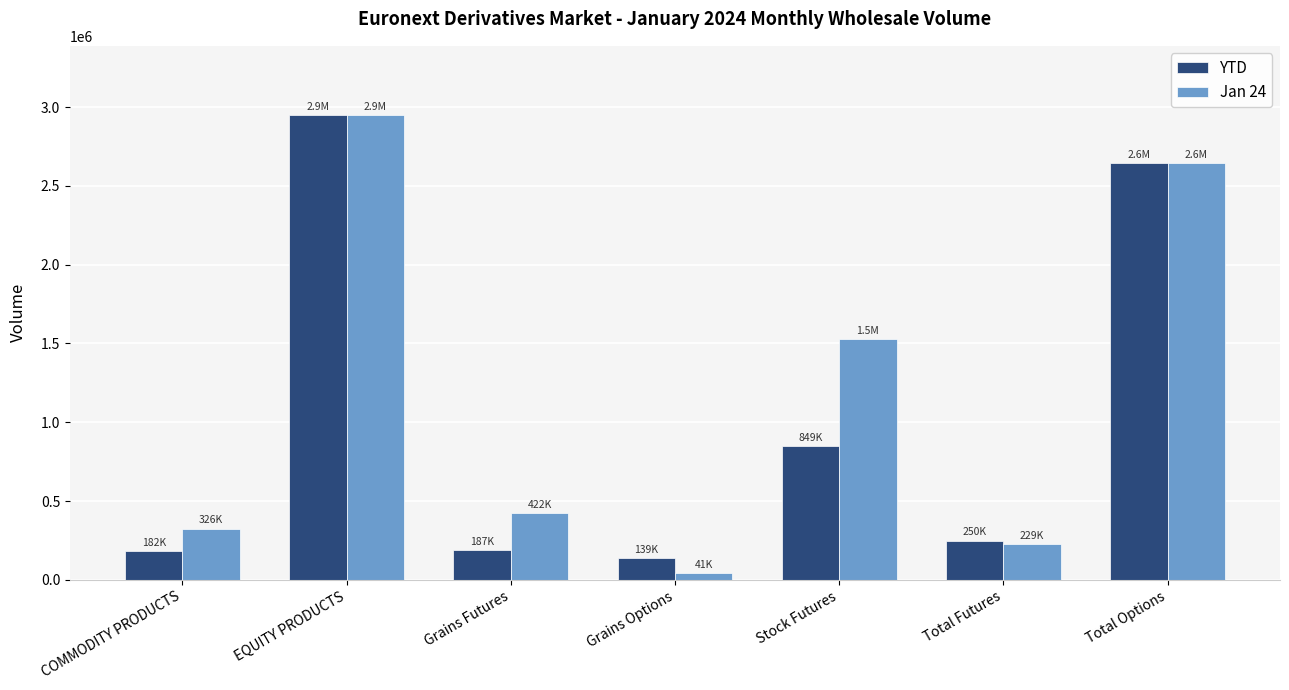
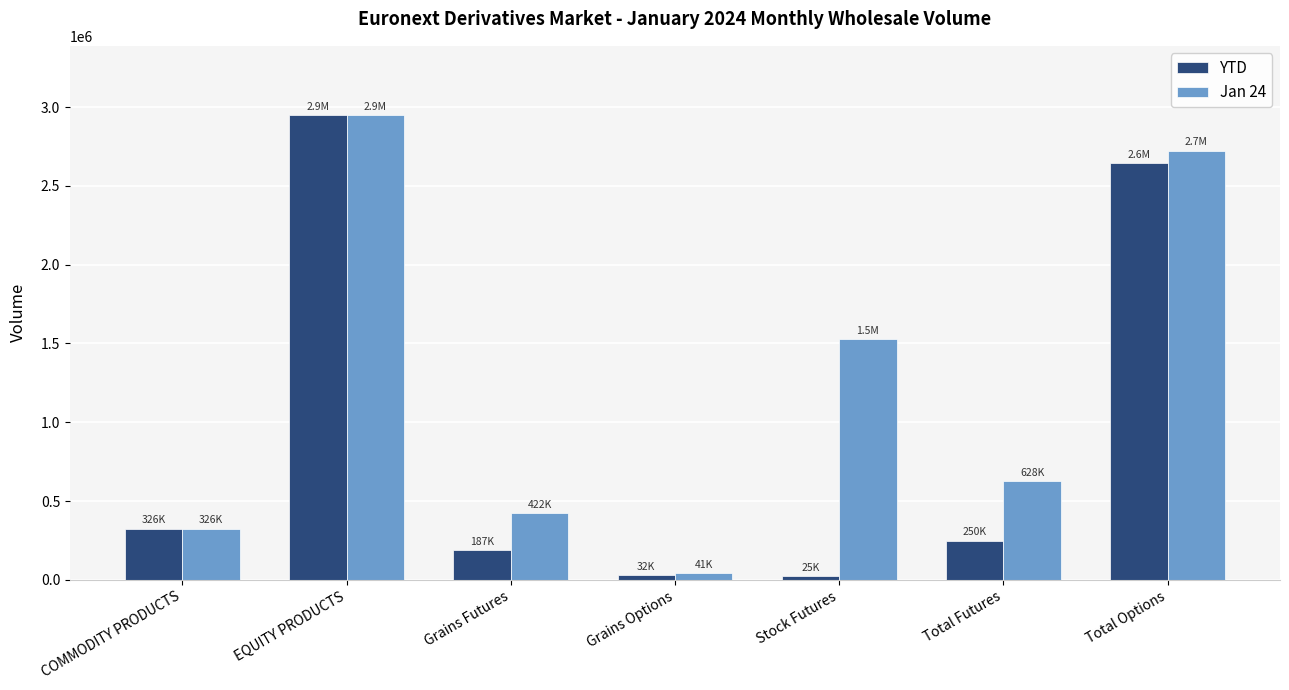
YTD, COMMODITY PRODUCTS: 182K -> 326K
YTD, Grains Options: 139K -> 32K
YTD, Stock Futures: 849K -> 25K
Jan 24, Total Futures: 229K -> 628K
Jan 24, Total Options: 2.6M -> 2.7M
